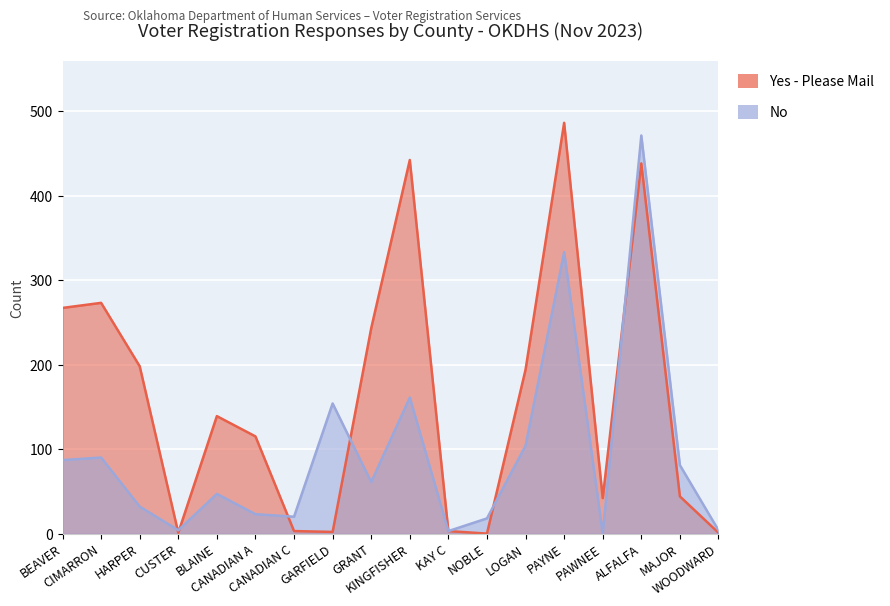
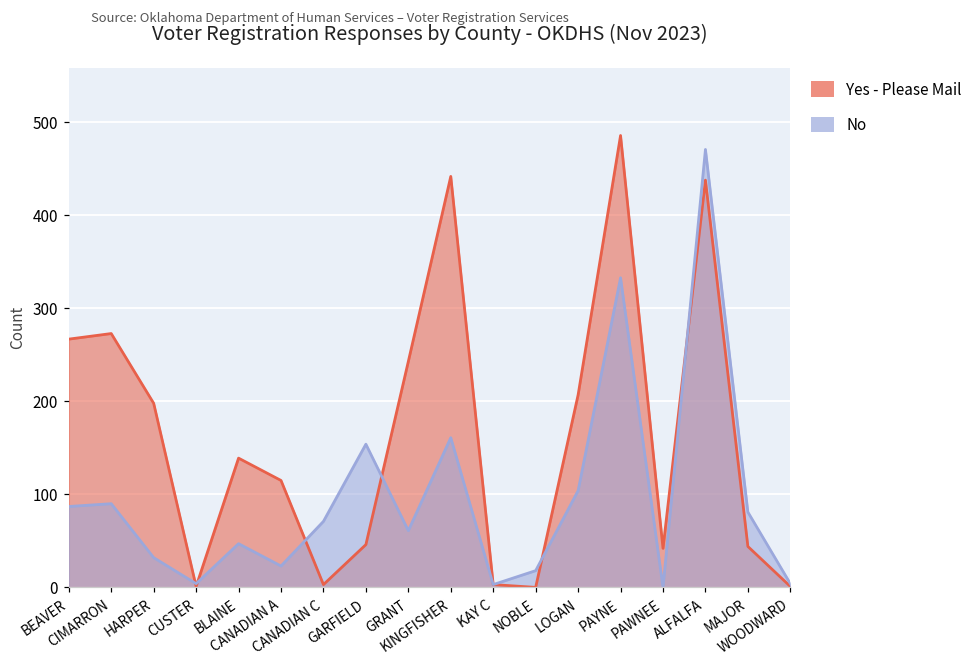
No, CANADIAN C: 20 -> 70
Yes - Please Mail, GARFIELD: 0 -> 50
Yes - Please Mail, LOGAN: 190 -> 210
